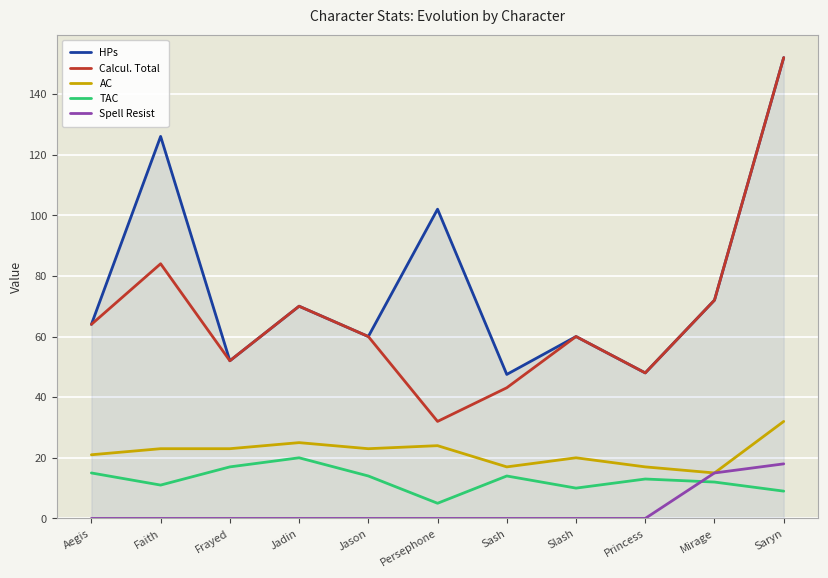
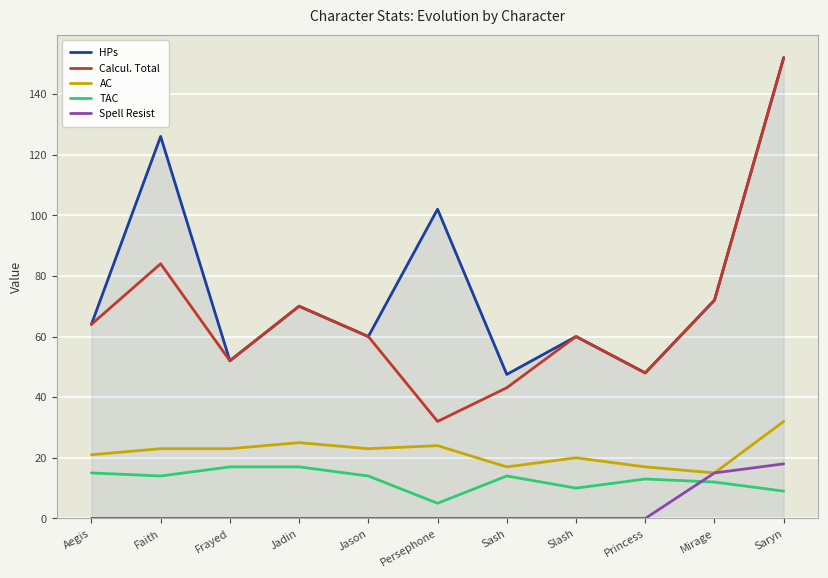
TAC, Faith: 11 -> 14
TAC, Jadin: 20 -> 17
